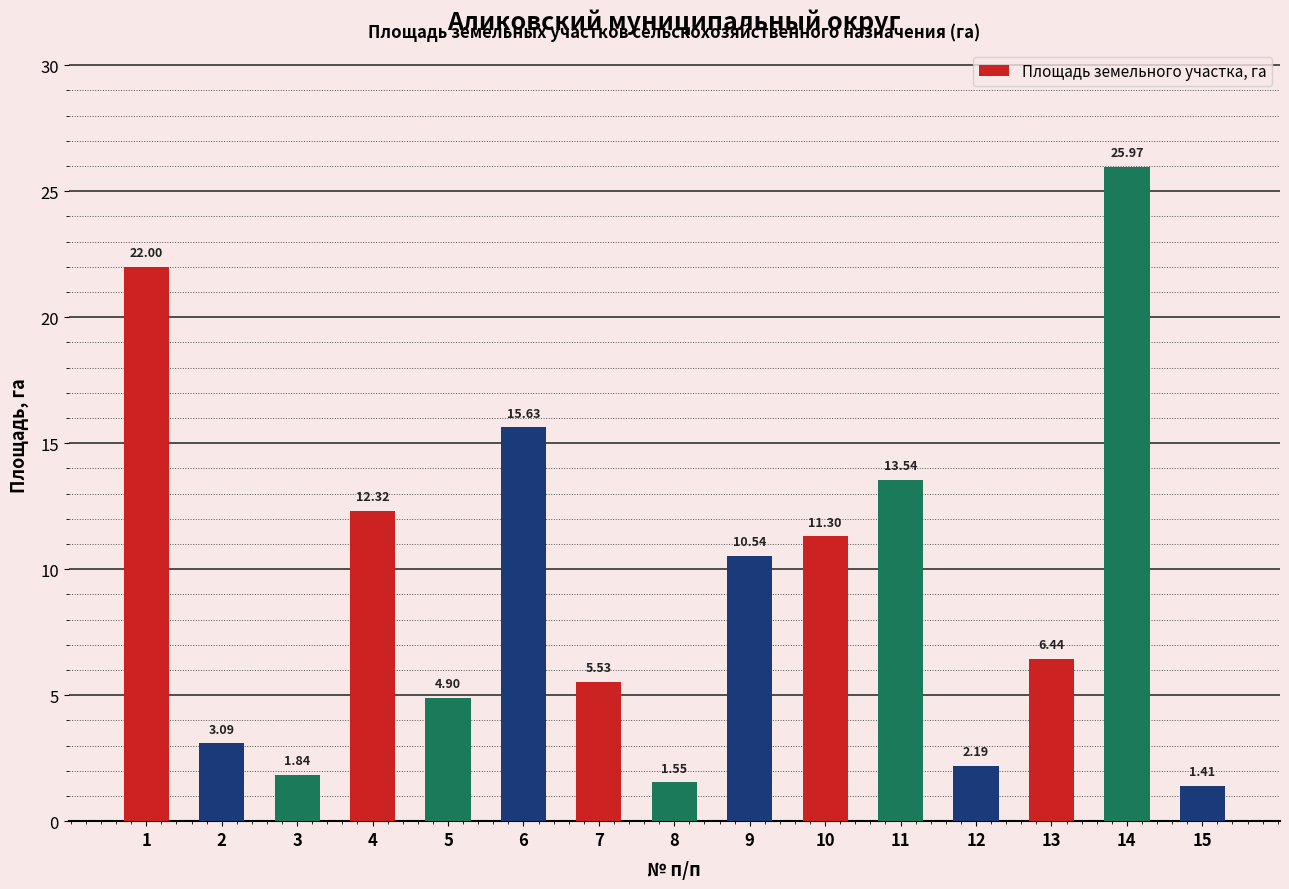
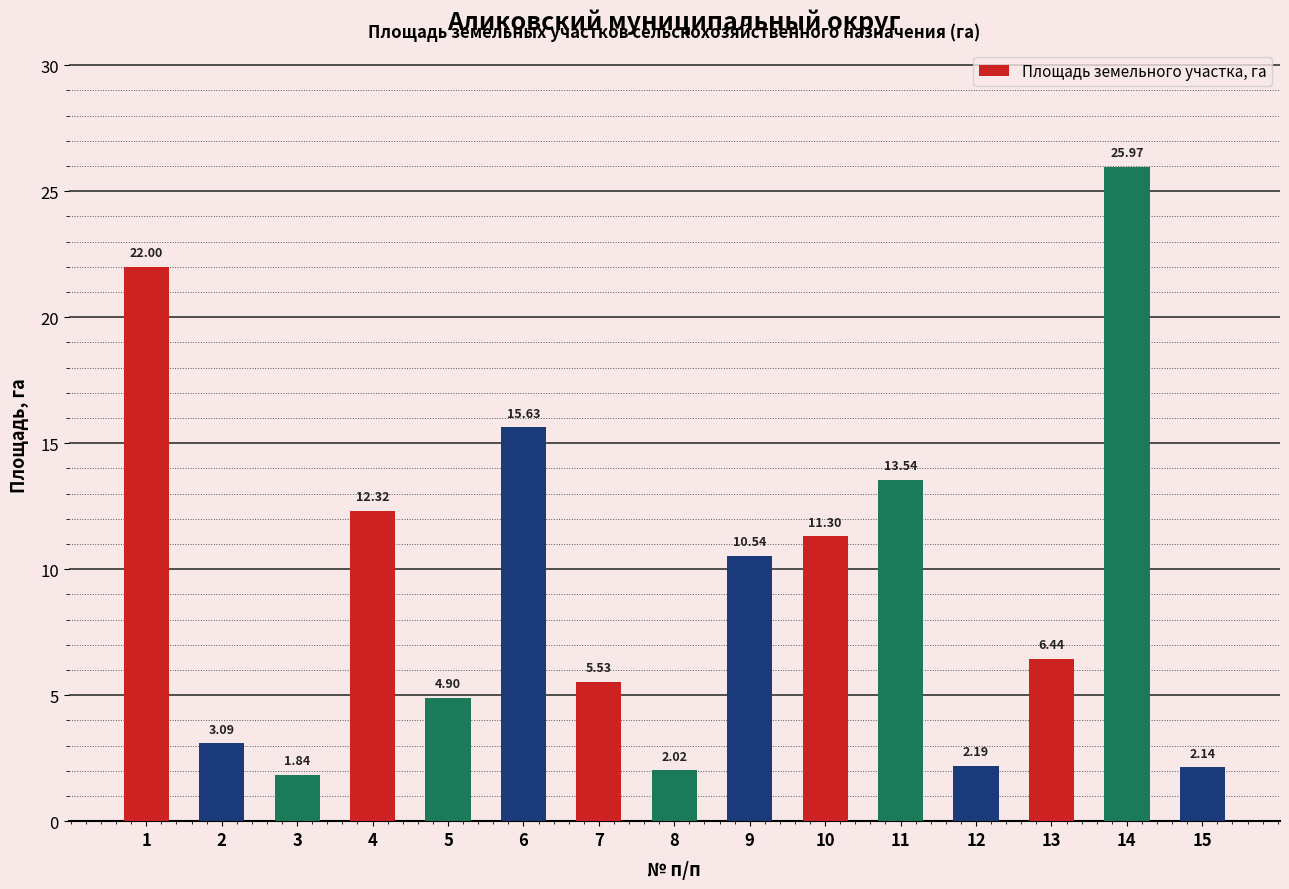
8: 1.55 -> 2.02
15: 1.41 -> 2.14
